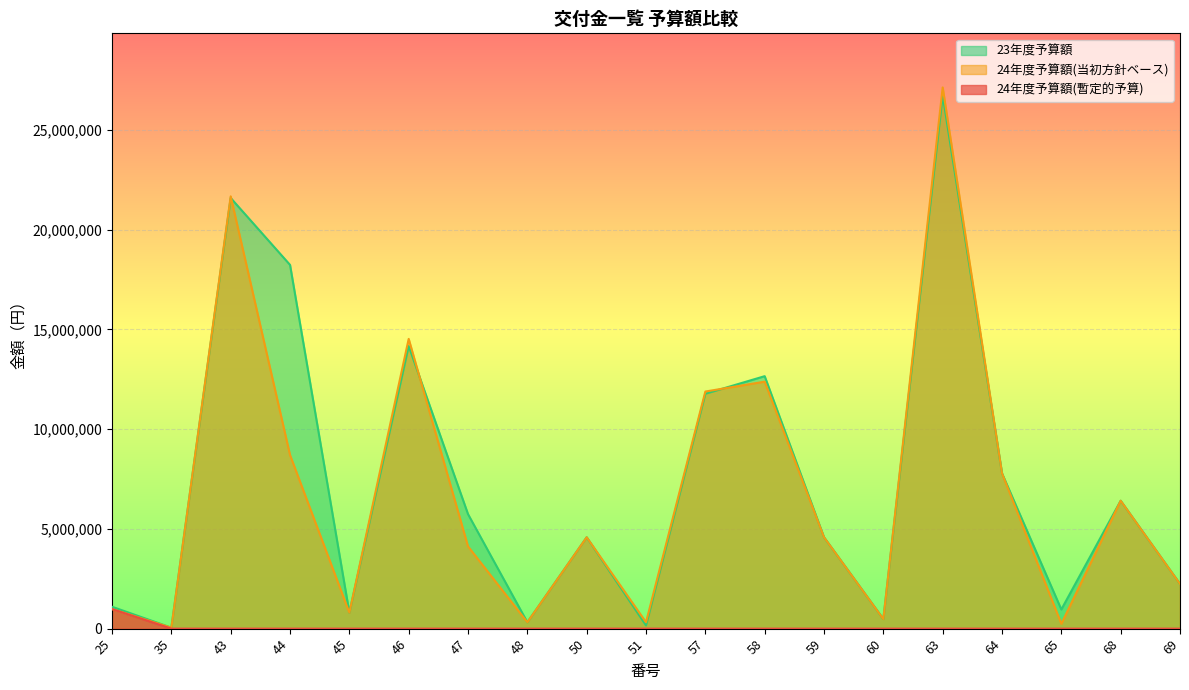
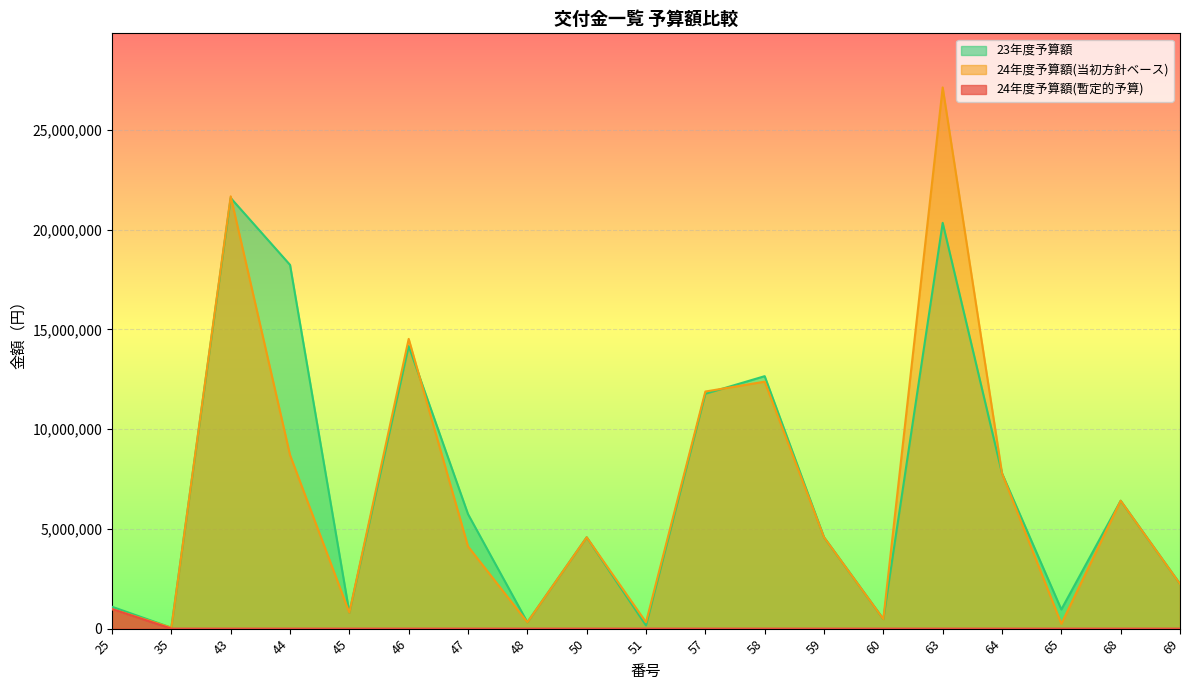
23年度予算額, 63: 26,700,000 -> 20,300,000
